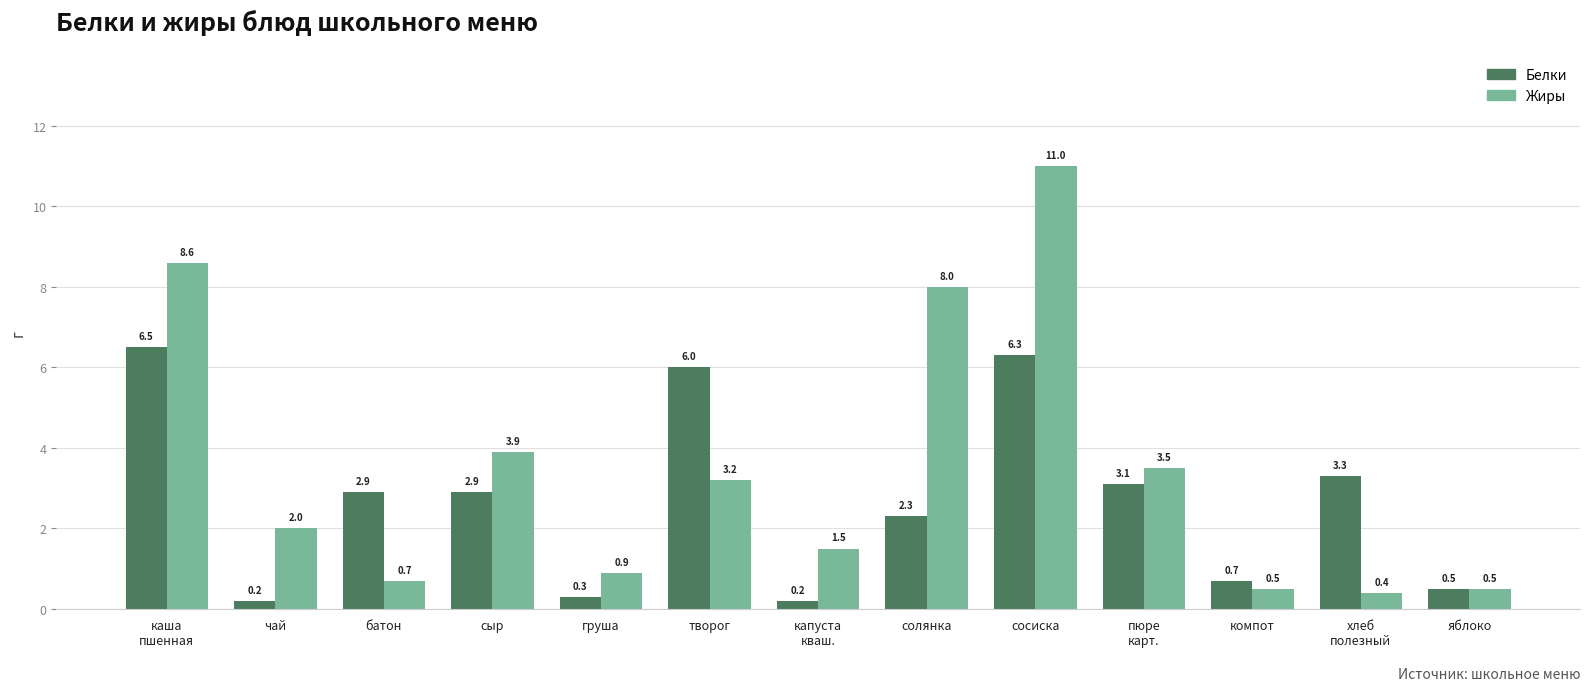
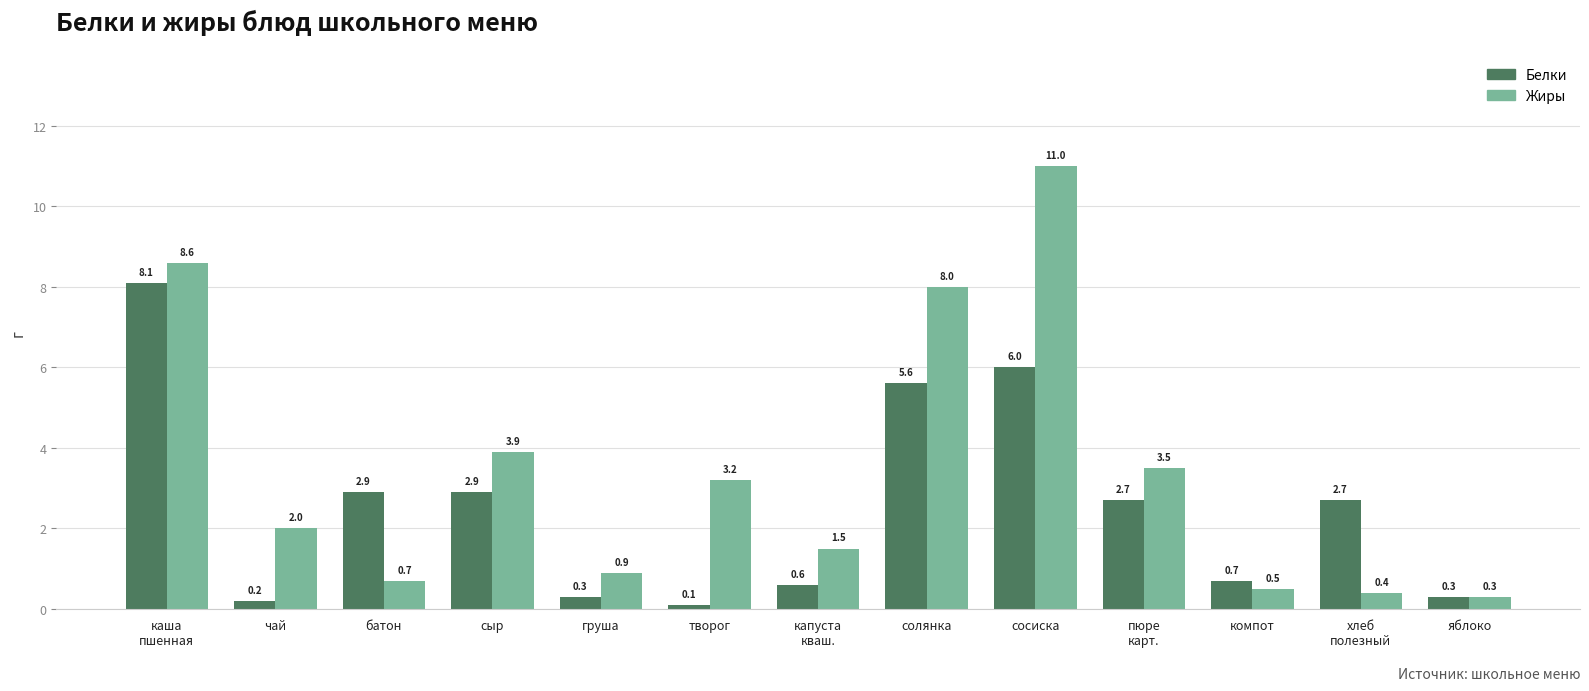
Белки, каша пшенная: 6.5 -> 8.1
Белки, творог: 6.0 -> 0.1
Белки, капуста кваш.: 0.2 -> 0.6
Белки, солянка: 2.3 -> 5.6
Белки, сосиска: 6.3 -> 6.0
Белки, пюре карт.: 3.1 -> 2.7
Белки, хлеб полезный: 3.3 -> 2.7
Белки, яблоко: 0.5 -> 0.3
Жиры, яблоко: 0.5 -> 0.3
